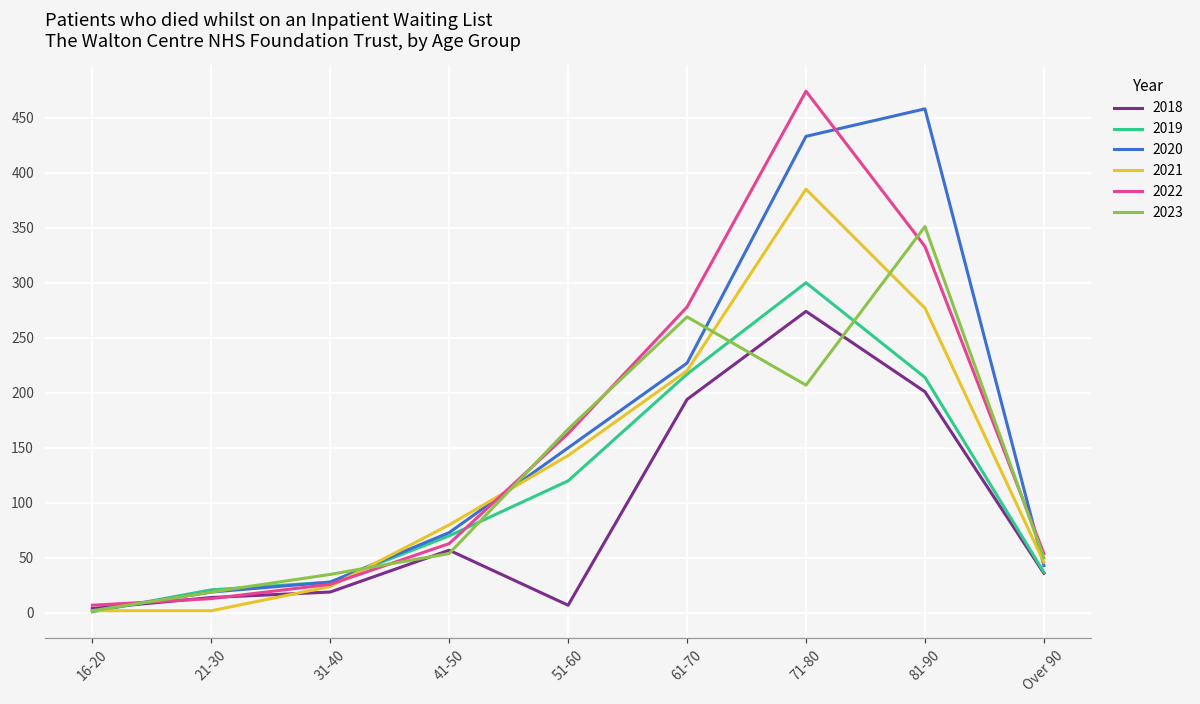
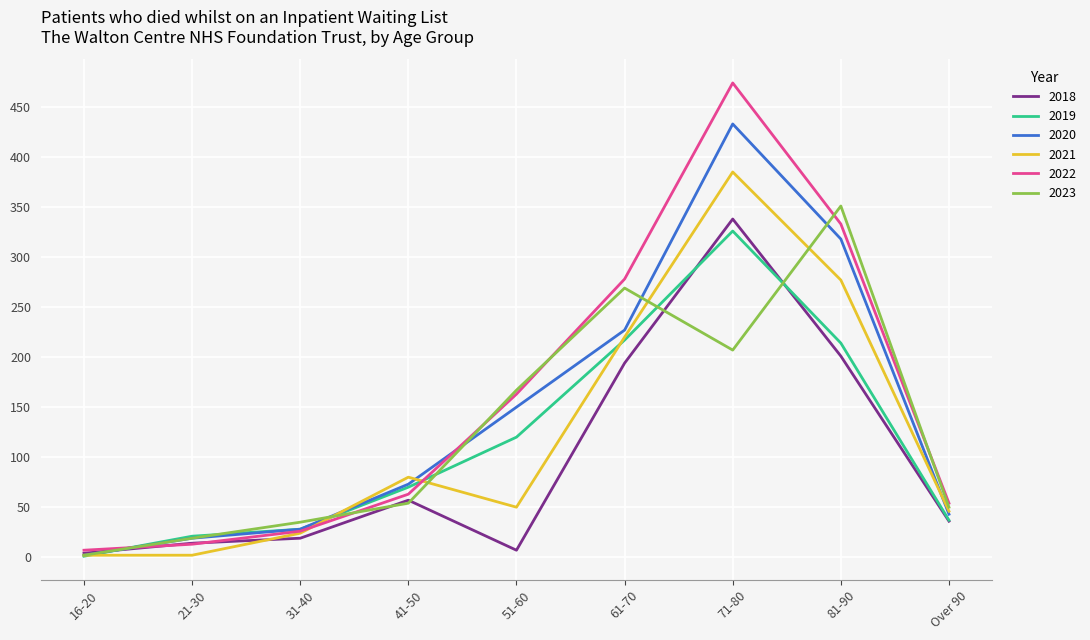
2021, 51-60: 143 -> 50
2018, 71-80: 274 -> 338
2019, 71-80: 300 -> 326
2020, 81-90: 458 -> 318
